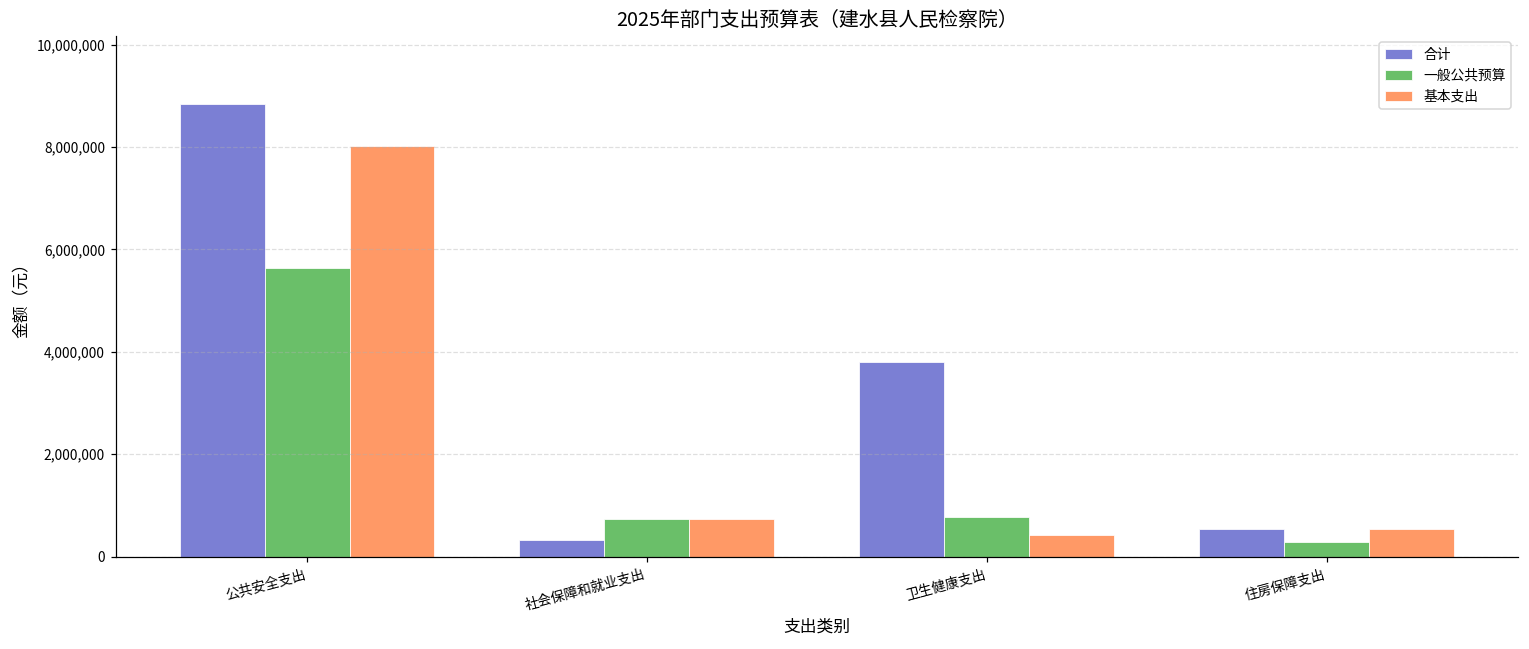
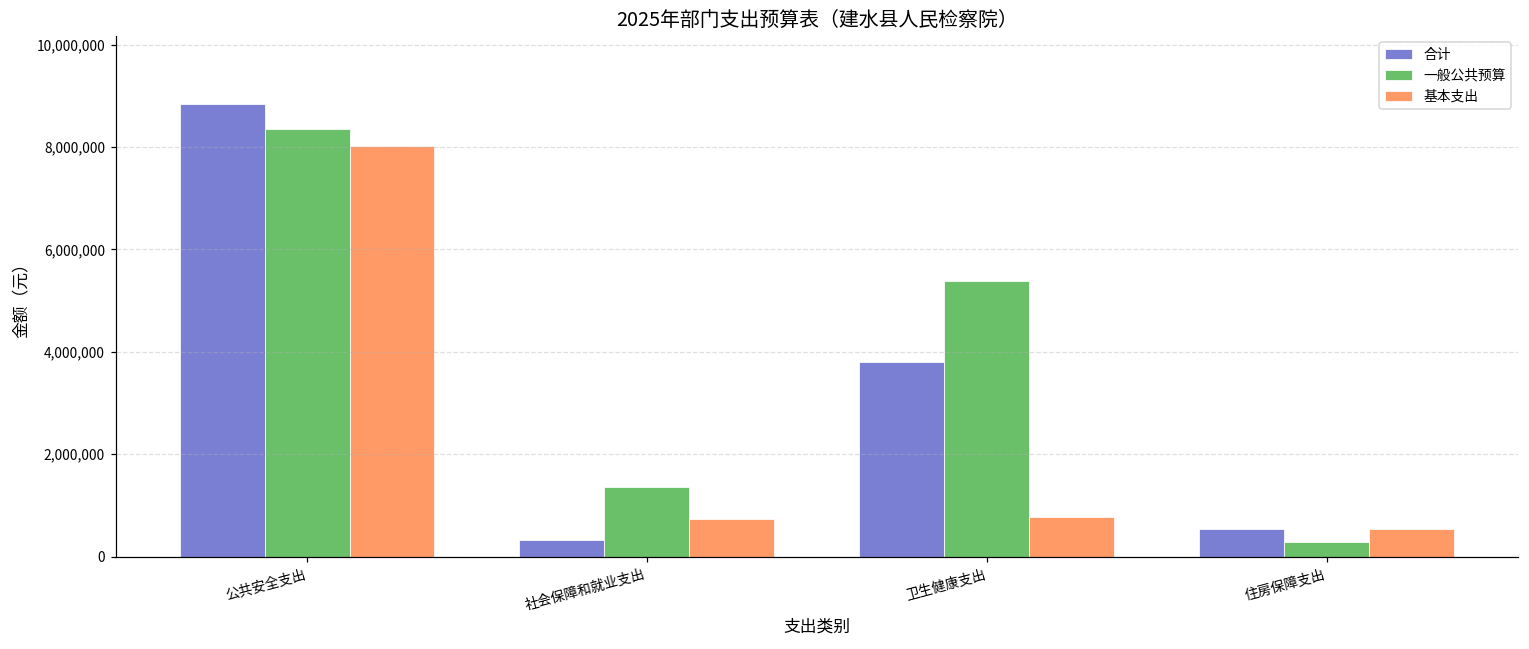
一般公共预算, 公共安全支出: 5,600,000 -> 8,400,000
一般公共预算, 社会保障和就业支出: 700,000 -> 1,400,000
一般公共预算, 卫生健康支出: 800,000 -> 5,400,000
基本支出, 卫生健康支出: 400,000 -> 800,000
